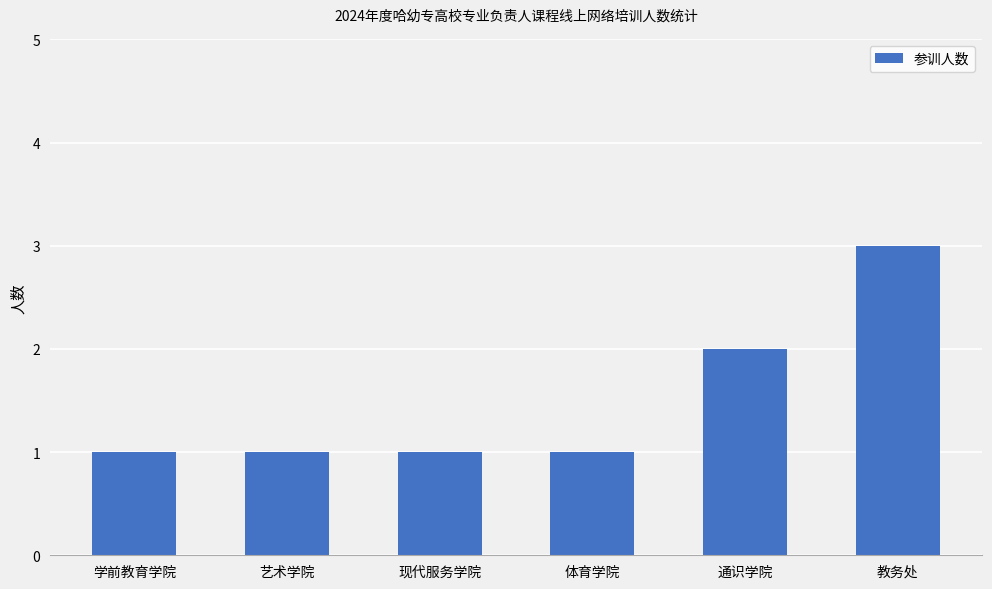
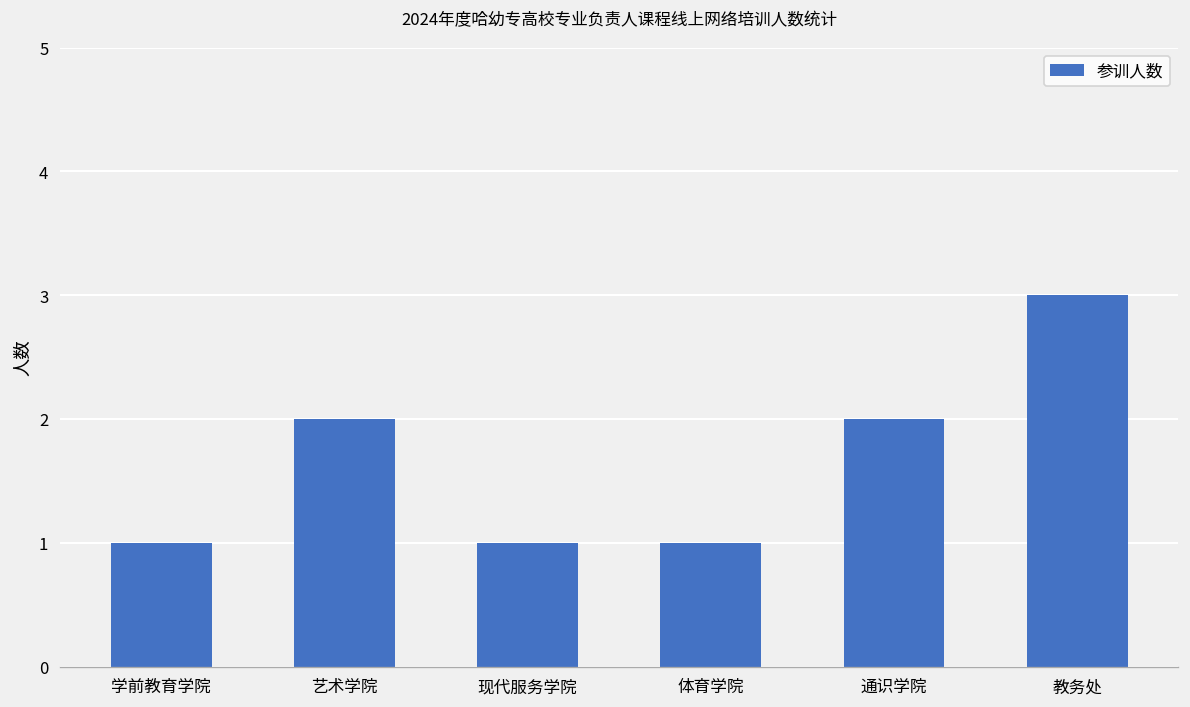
艺术学院: 1 -> 2
